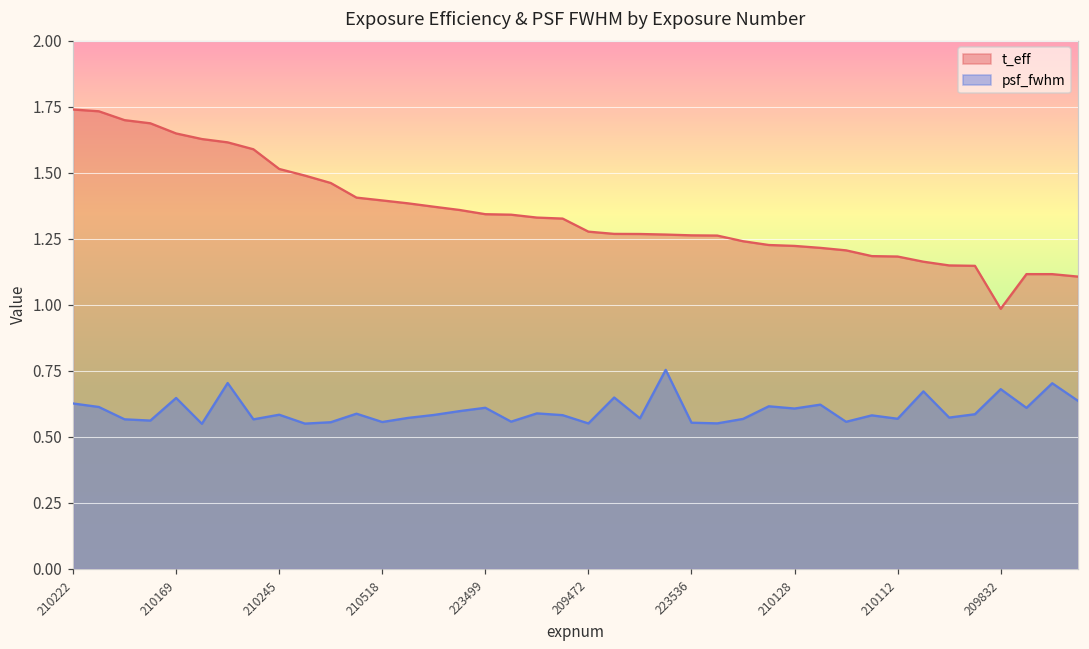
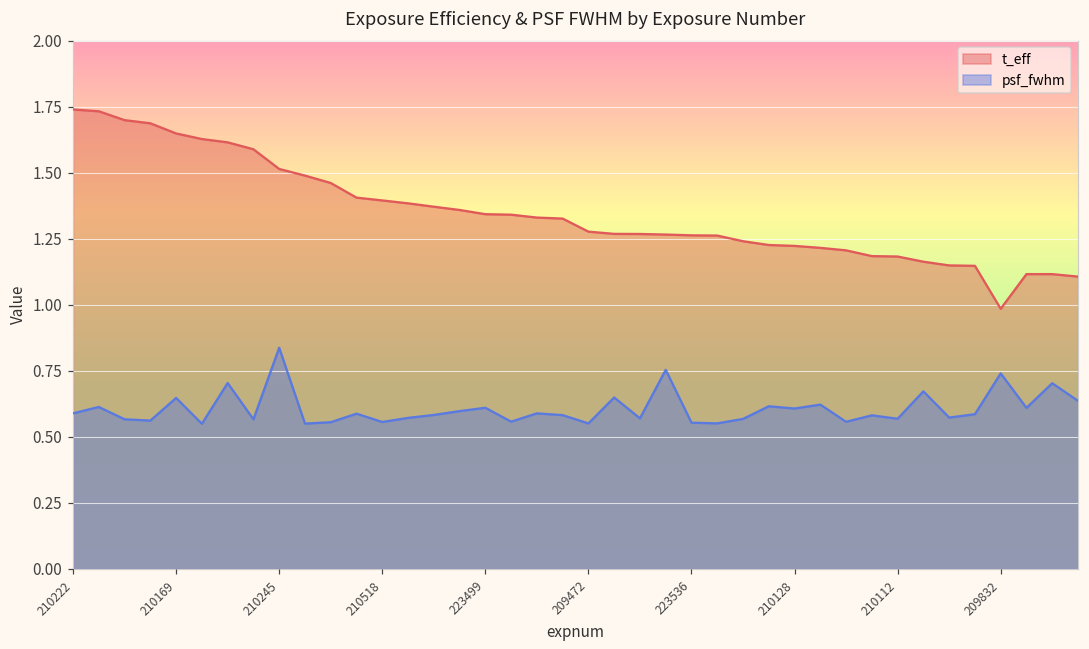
psf_fwhm, 210222: 0.63 -> 0.59
psf_fwhm, 210245: 0.58 -> 0.84
psf_fwhm, 209832: 0.68 -> 0.74
